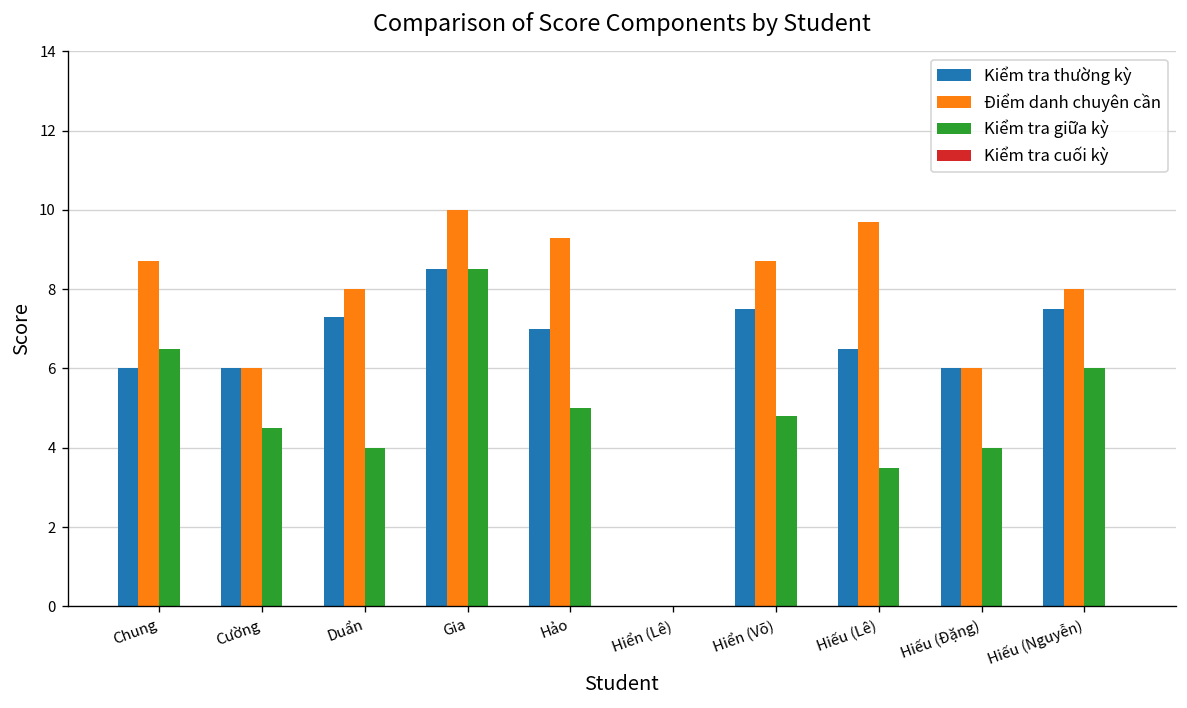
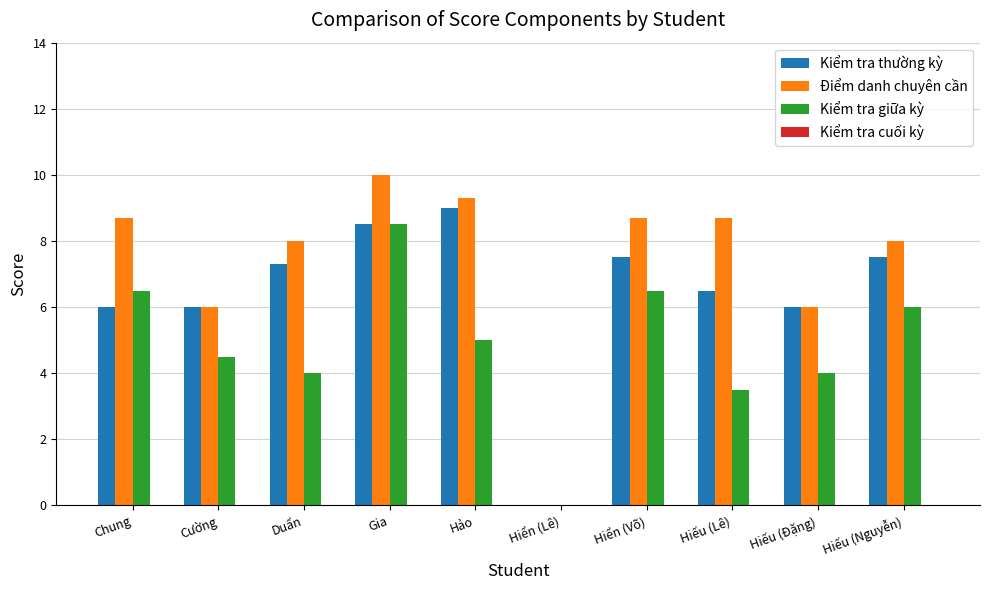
Kiểm tra thường kỳ, Hảo: 7 -> 9
Kiểm tra giữa kỳ, Hiển (Võ): 4.8 -> 6.5
Điểm danh chuyên cần, Hiếu (Lê): 9.7 -> 8.7
